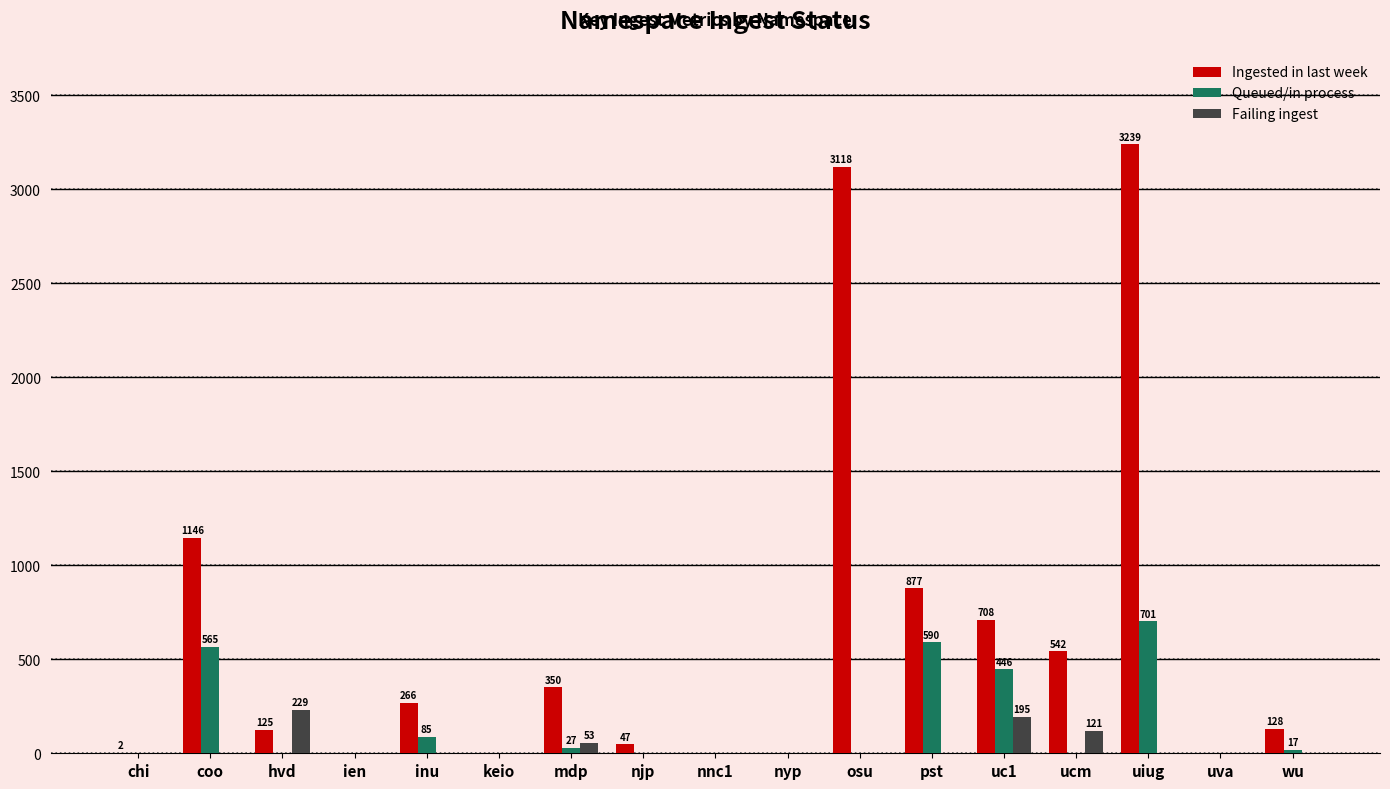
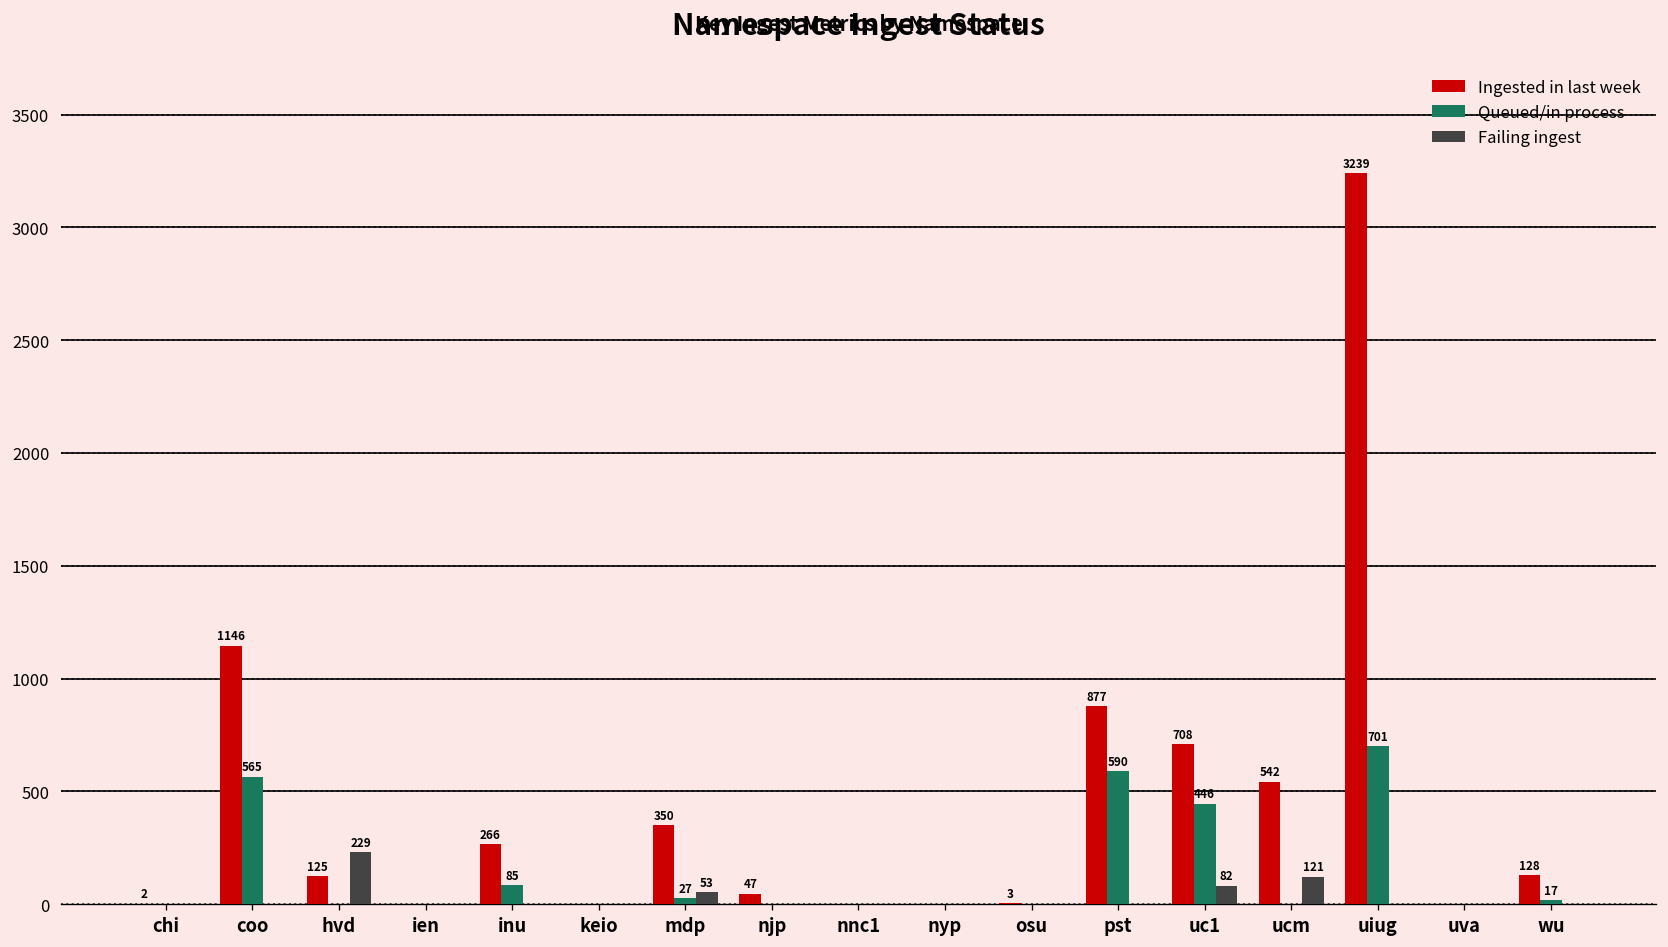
Ingested in last week, osu: 3118 -> 3
Failing ingest, uc1: 195 -> 82
